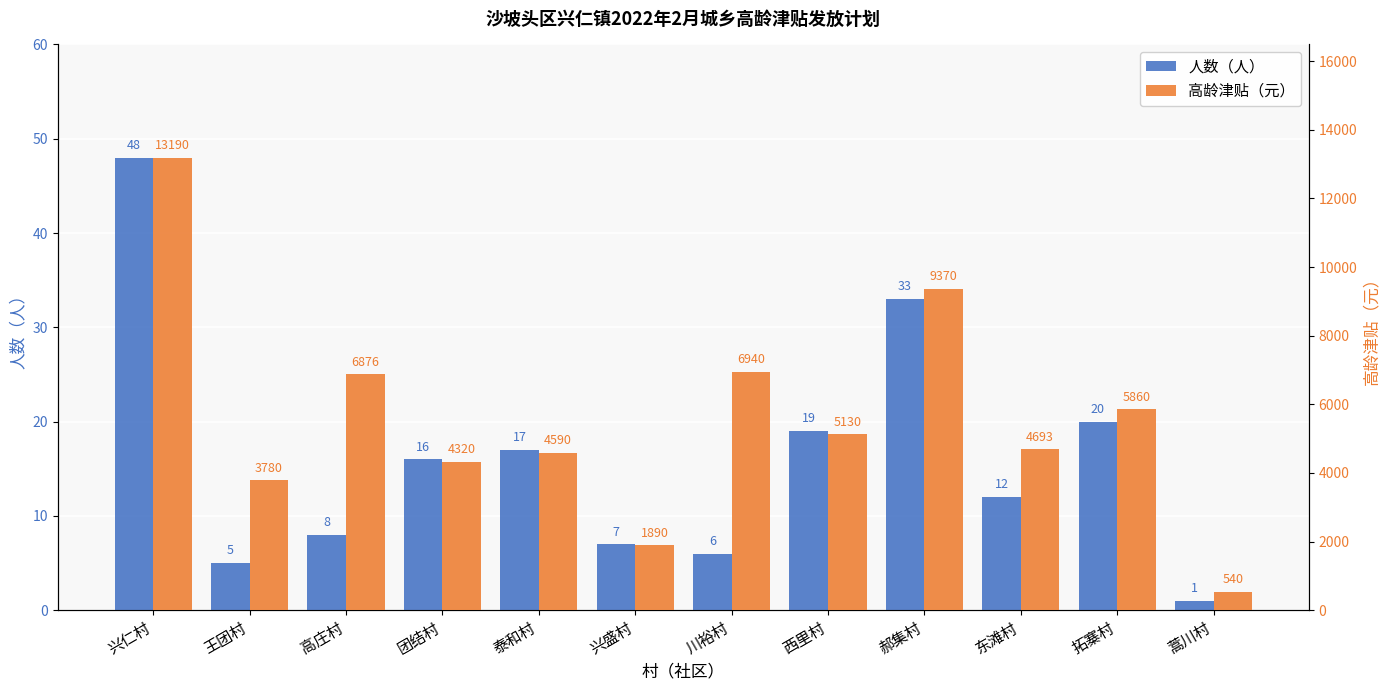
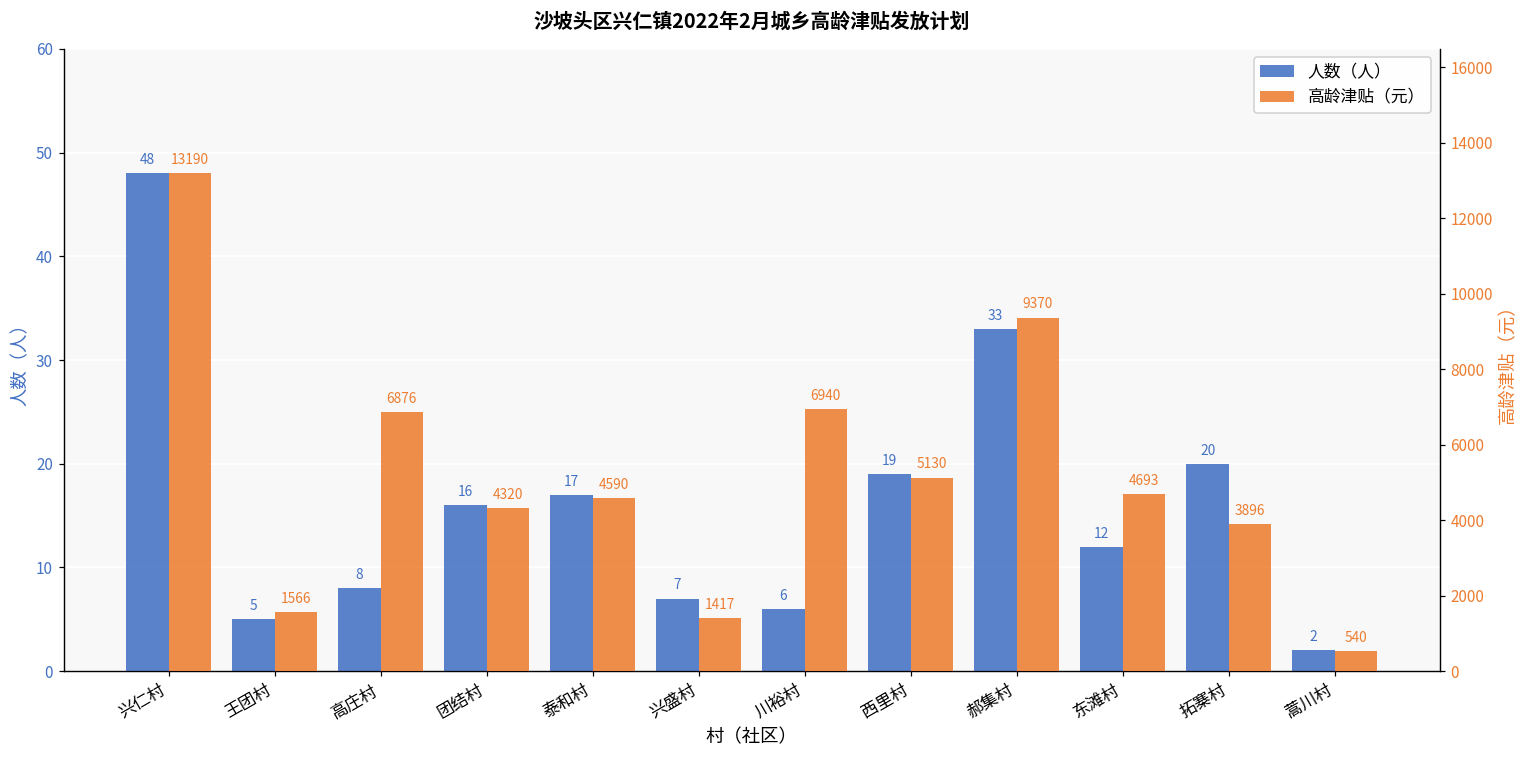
人数（人）, 蒿川村: 1 -> 2
高龄津贴（元）, 王团村: 3780 -> 1566
高龄津贴（元）, 兴盛村: 1890 -> 1417
高龄津贴（元）, 拓寨村: 5860 -> 3896
